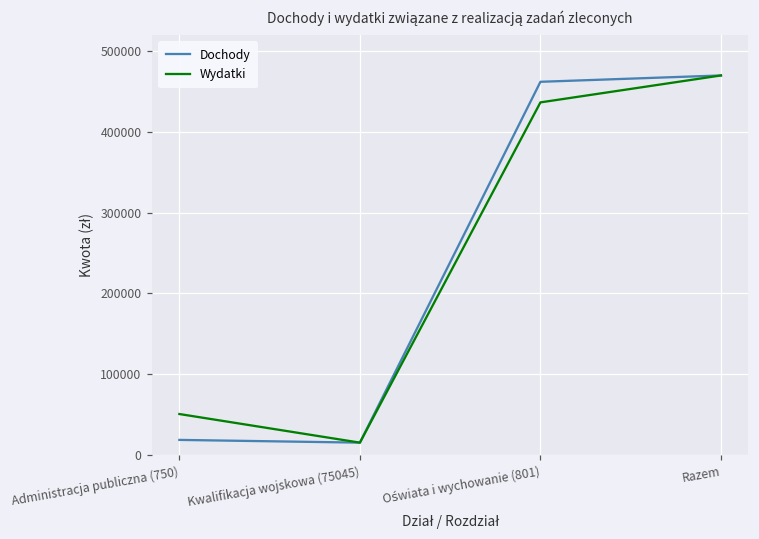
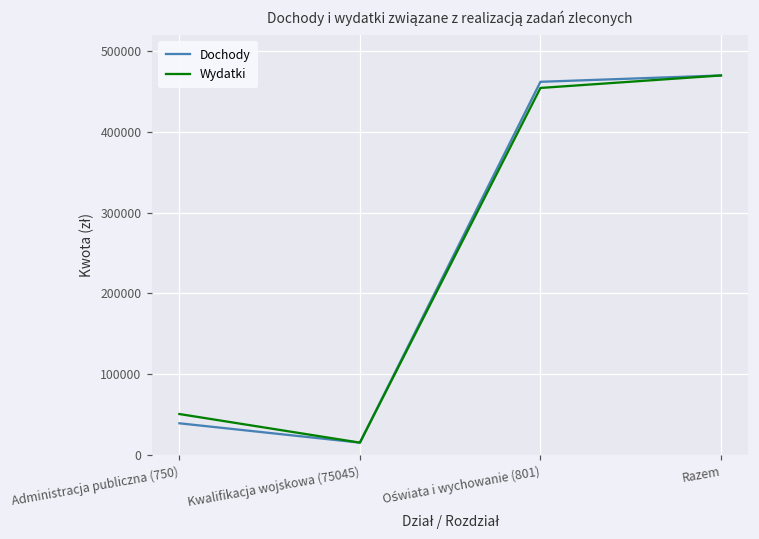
Dochody, Administracja publiczna (750): 20000 -> 40000
Wydatki, Oświata i wychowanie (801): 440000 -> 450000
